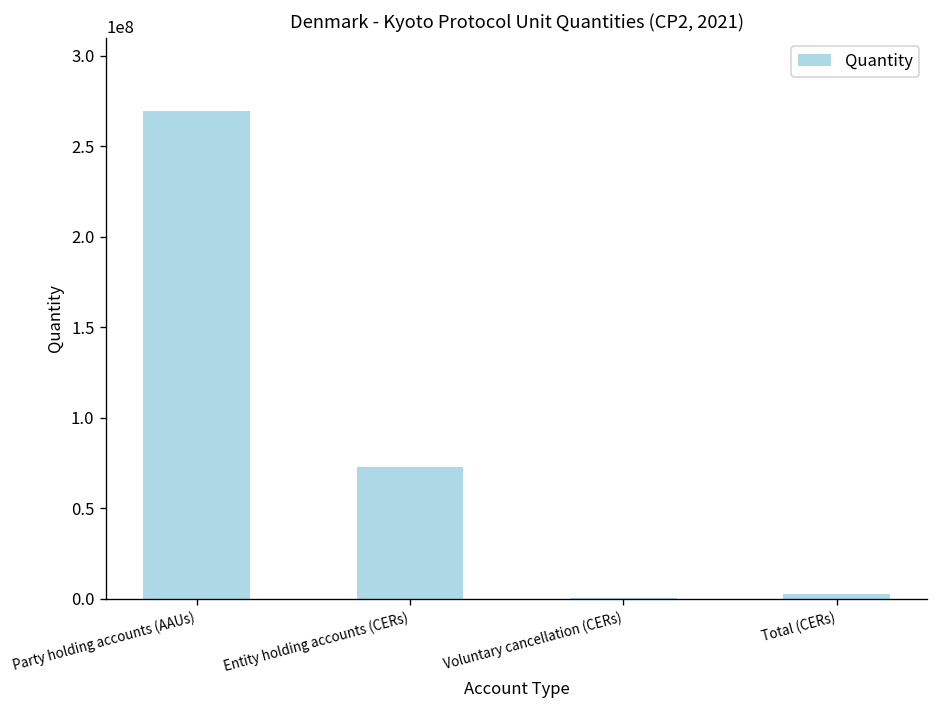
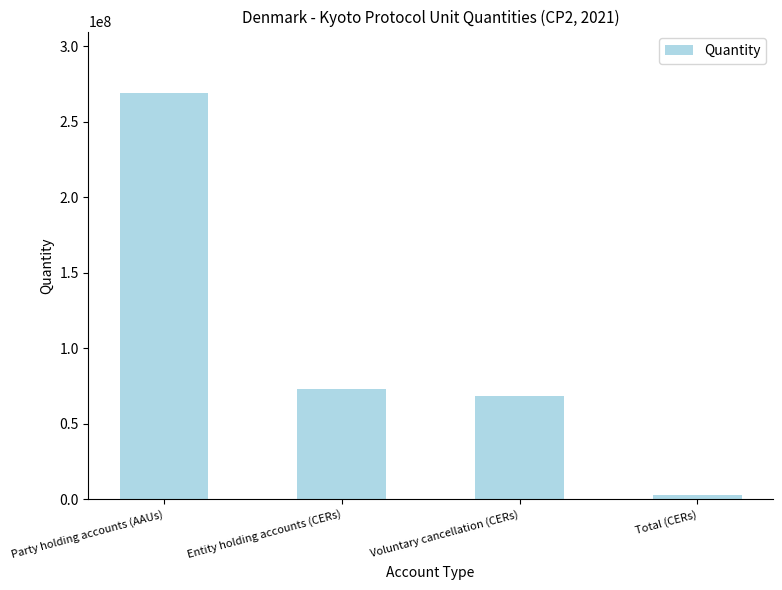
Voluntary cancellation (CERs): 0 -> 69000000
